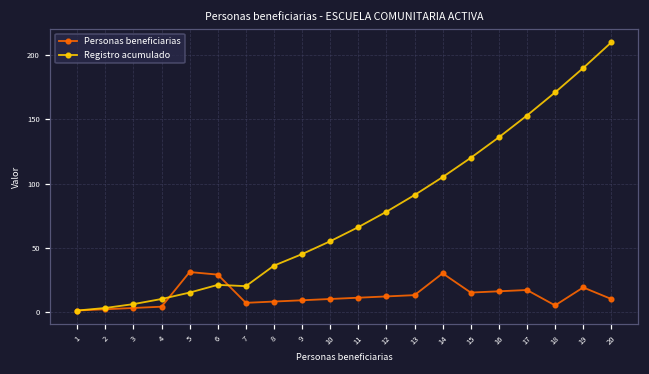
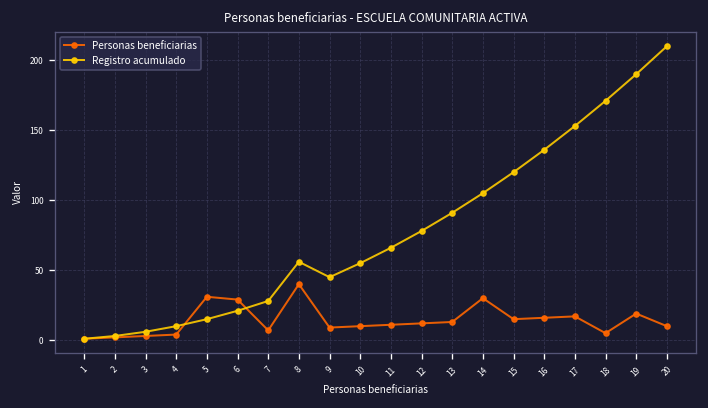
Registro acumulado, 7: 20 -> 28
Personas beneficiarias, 8: 8 -> 40
Registro acumulado, 8: 36 -> 56
